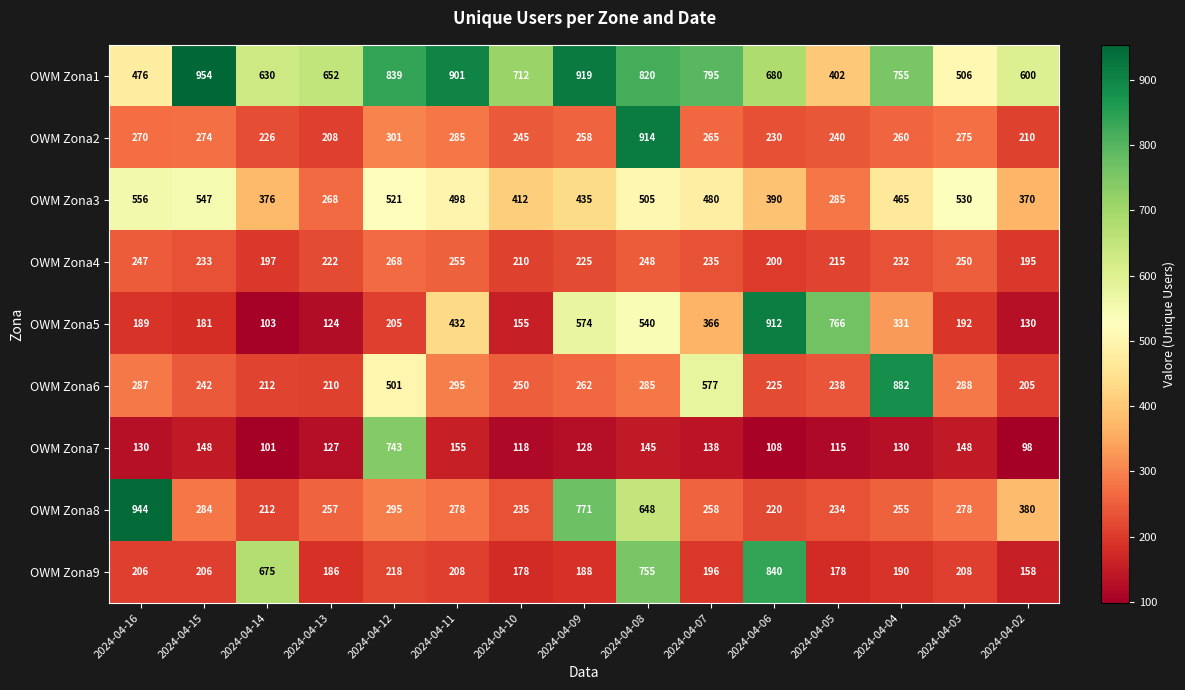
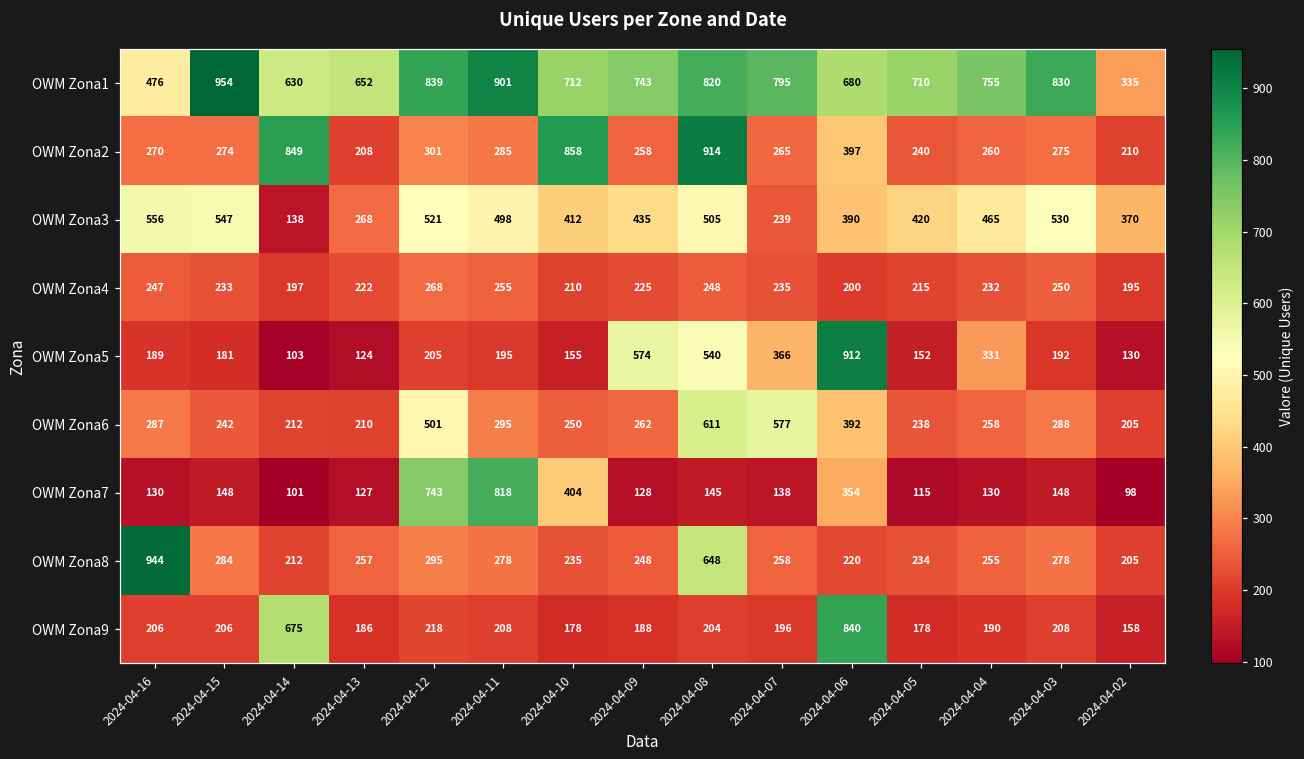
OWM Zona1, 2024-04-09: 919 -> 743
OWM Zona1, 2024-04-05: 402 -> 710
OWM Zona1, 2024-04-03: 506 -> 830
OWM Zona1, 2024-04-02: 600 -> 335
OWM Zona2, 2024-04-14: 226 -> 849
OWM Zona2, 2024-04-10: 245 -> 858
OWM Zona2, 2024-04-06: 230 -> 397
OWM Zona3, 2024-04-14: 376 -> 138
OWM Zona3, 2024-04-07: 480 -> 239
OWM Zona3, 2024-04-05: 285 -> 420
OWM Zona5, 2024-04-11: 432 -> 195
OWM Zona5, 2024-04-05: 766 -> 152
OWM Zona6, 2024-04-08: 285 -> 611
OWM Zona6, 2024-04-06: 225 -> 392
OWM Zona6, 2024-04-04: 882 -> 258
OWM Zona7, 2024-04-11: 155 -> 818
OWM Zona7, 2024-04-10: 118 -> 404
OWM Zona7, 2024-04-06: 108 -> 354
OWM Zona8, 2024-04-09: 771 -> 248
OWM Zona8, 2024-04-02: 380 -> 205
OWM Zona9, 2024-04-08: 755 -> 204
